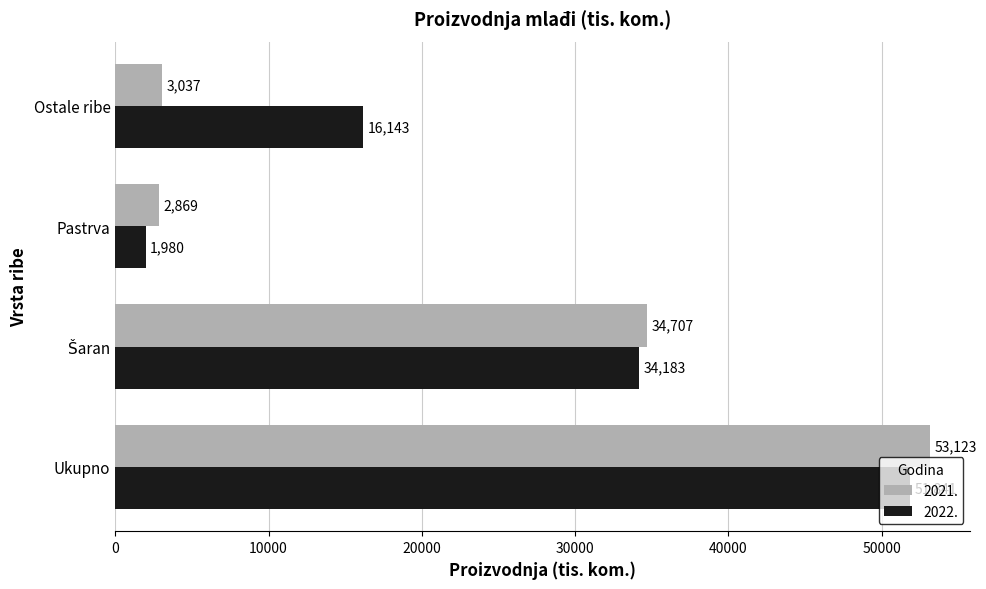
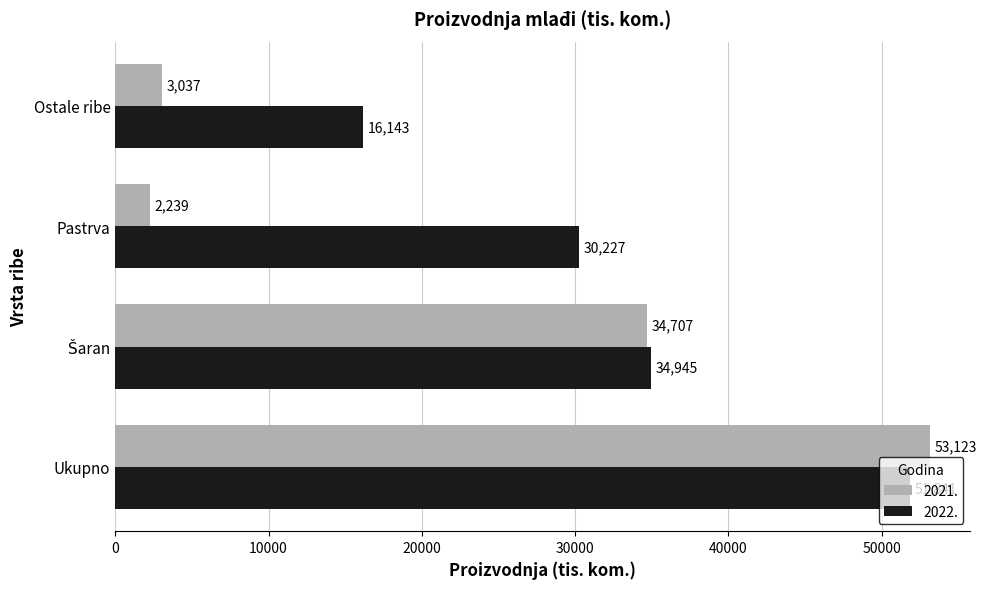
2021., Pastrva: 2,869 -> 2,239
2022., Pastrva: 1,980 -> 30,227
2022., Šaran: 34,183 -> 34,945
